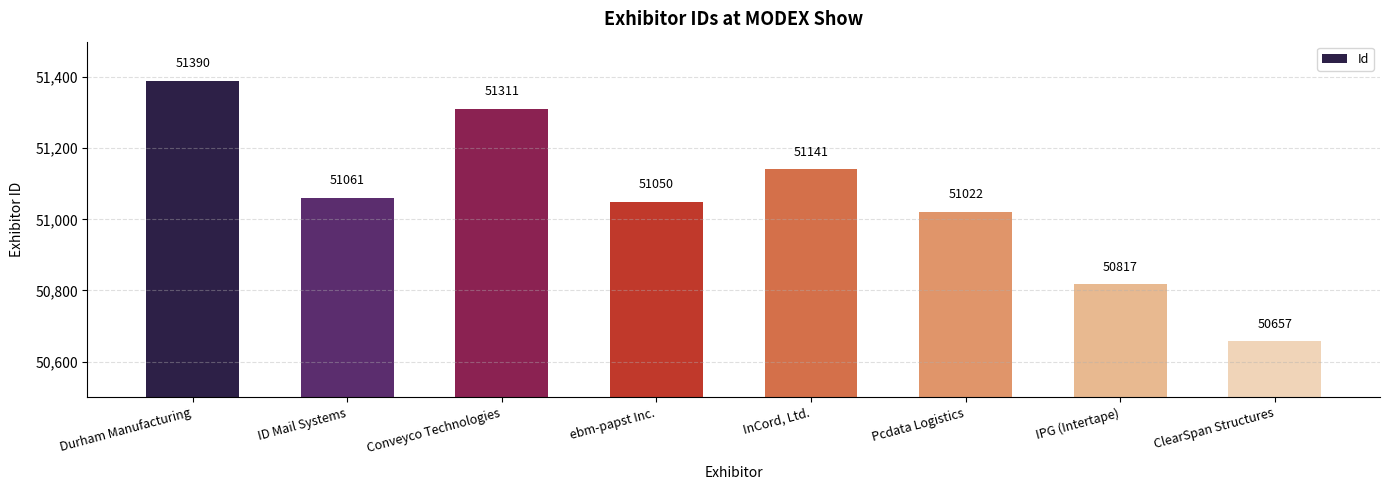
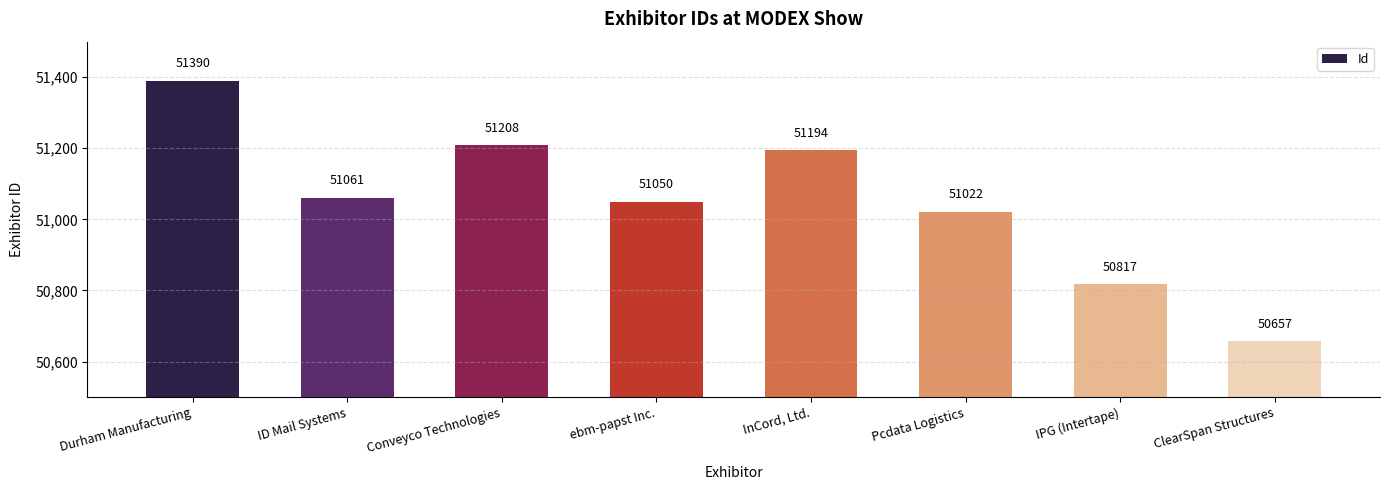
Conveyco Technologies: 51311 -> 51208
InCord, Ltd.: 51141 -> 51194
